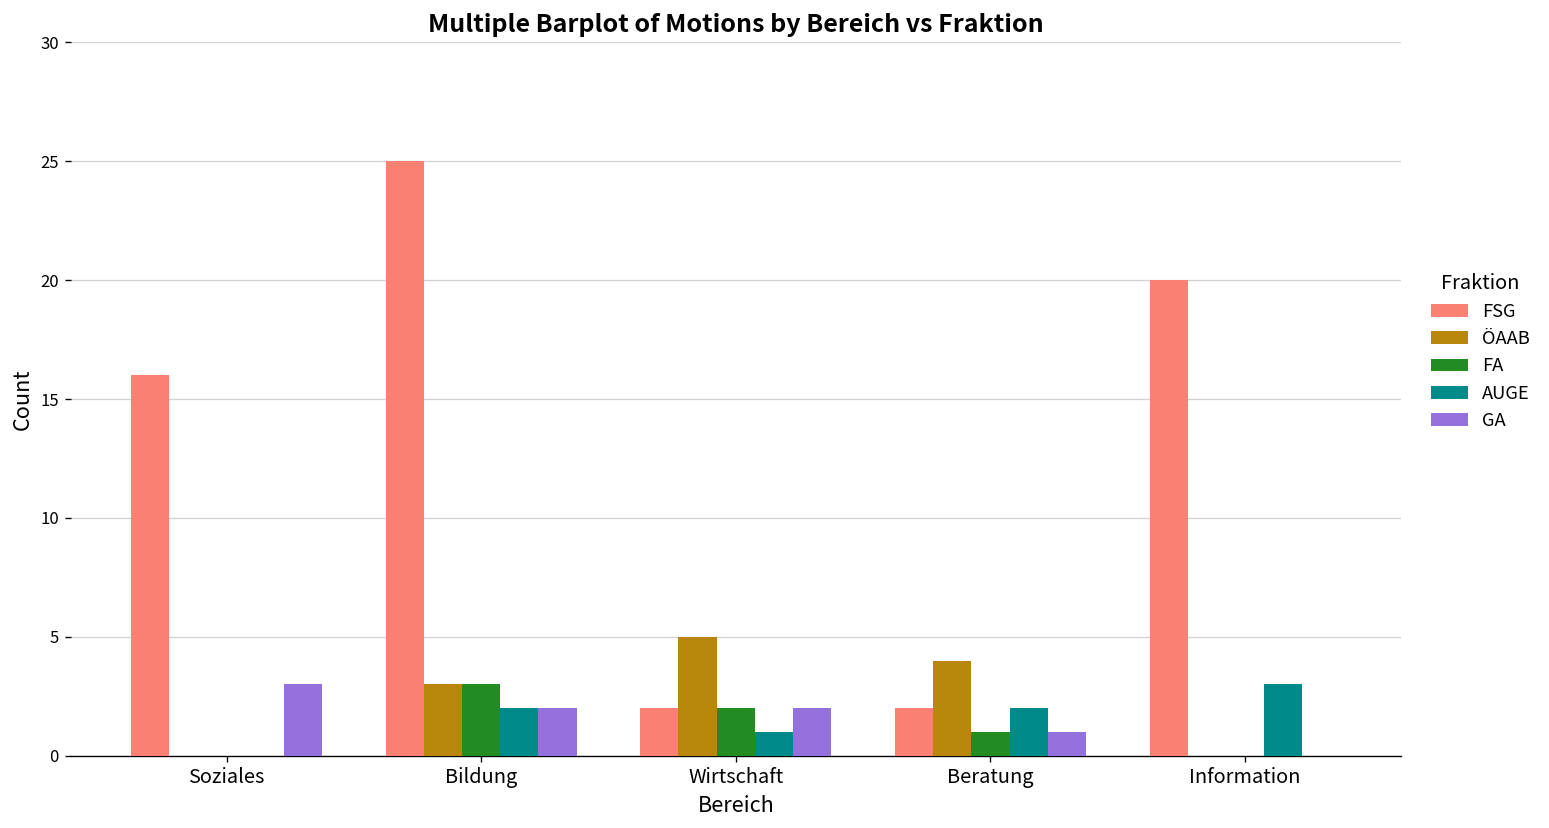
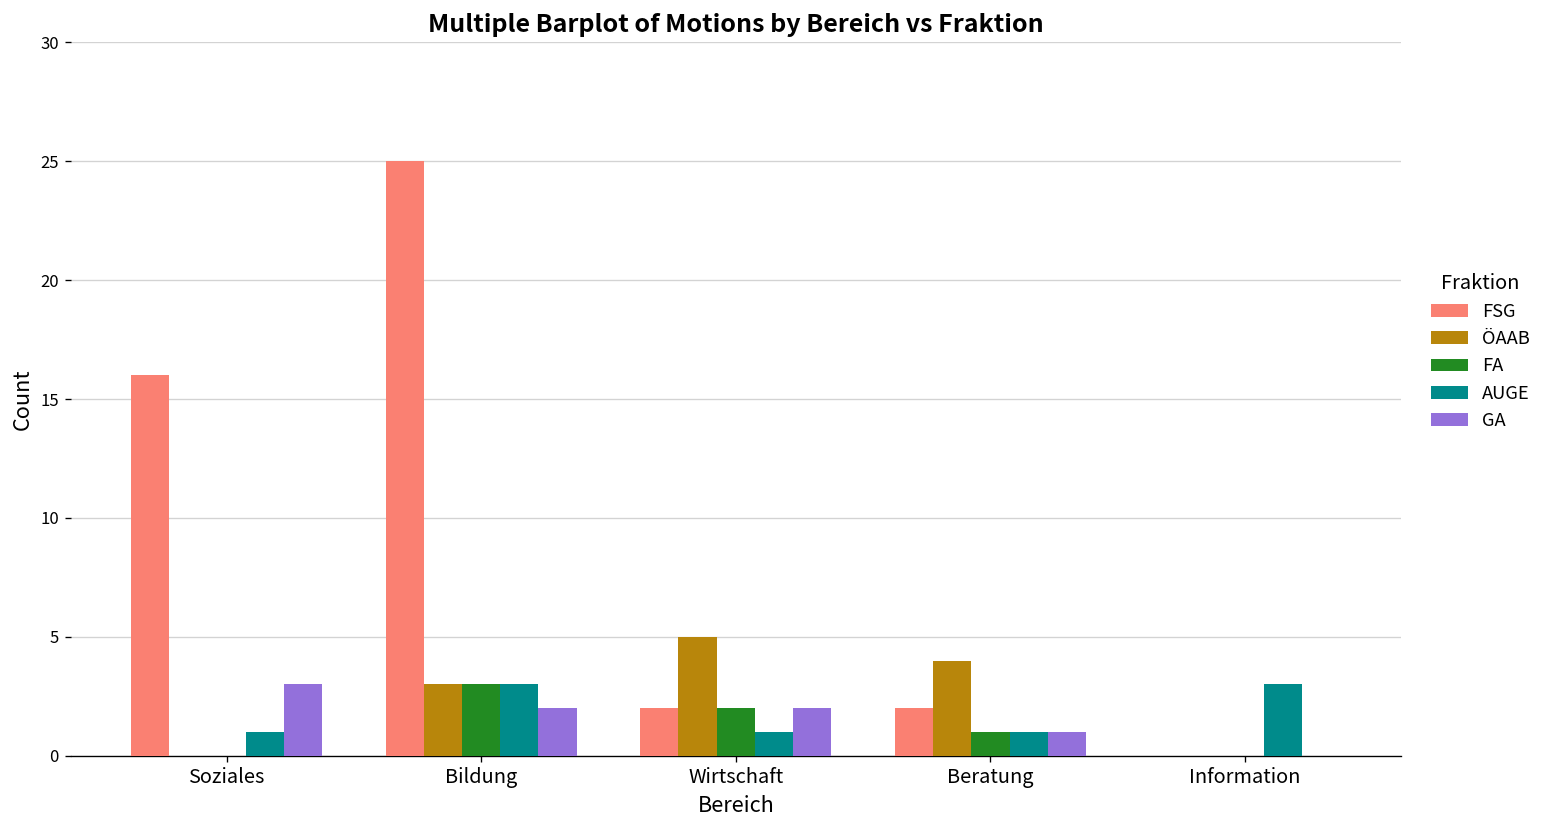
AUGE, Soziales: 0 -> 1
AUGE, Bildung: 2 -> 3
AUGE, Beratung: 2 -> 1
FSG, Information: 20 -> 0
